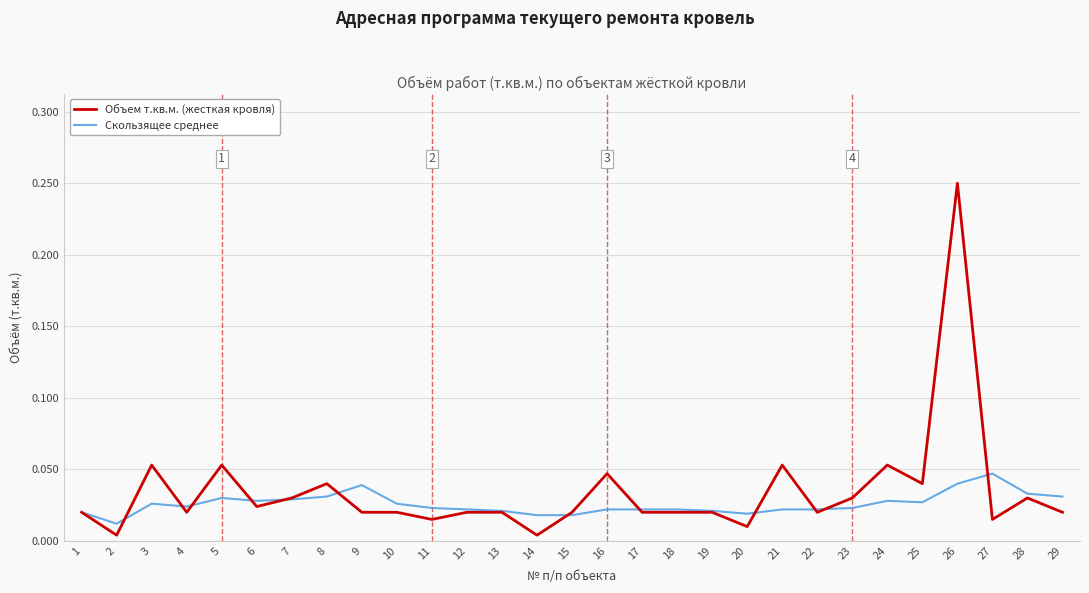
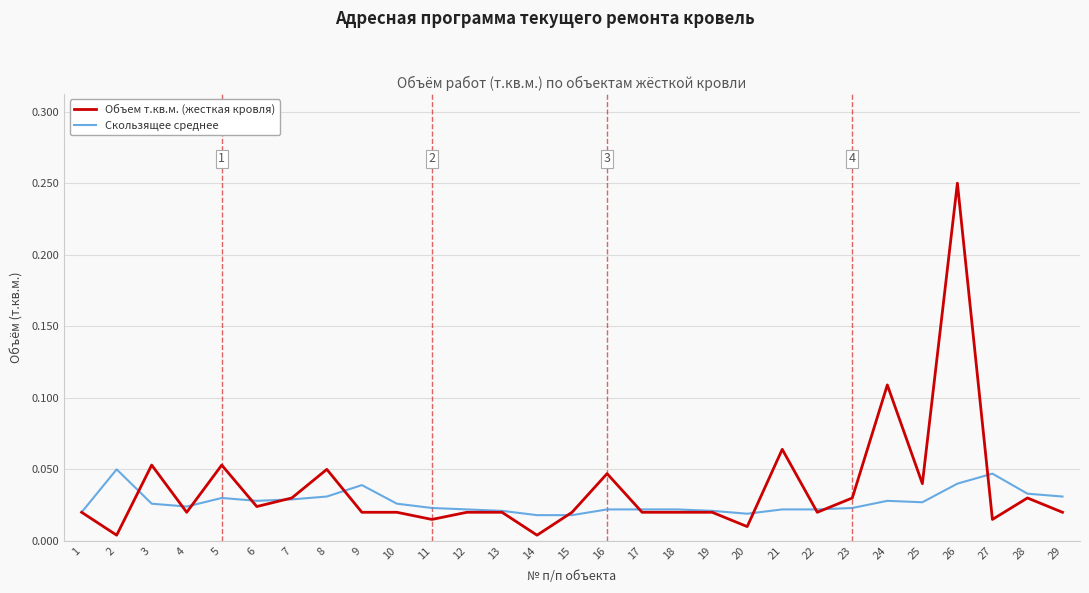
Скользящее среднее, 2: 0.012 -> 0.050
Объем т.кв.м. (жесткая кровля), 8: 0.04 -> 0.05
Объем т.кв.м. (жесткая кровля), 21: 0.053 -> 0.064
Объем т.кв.м. (жесткая кровля), 24: 0.053 -> 0.109
